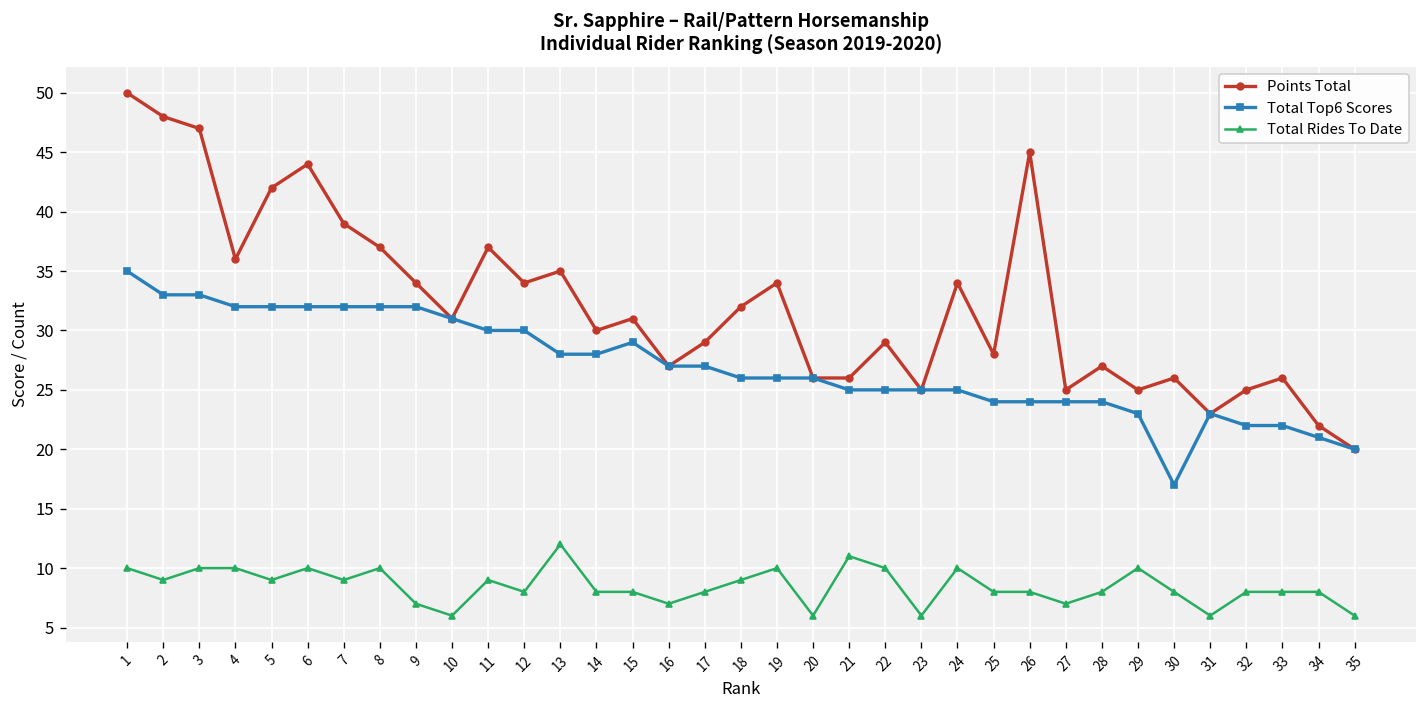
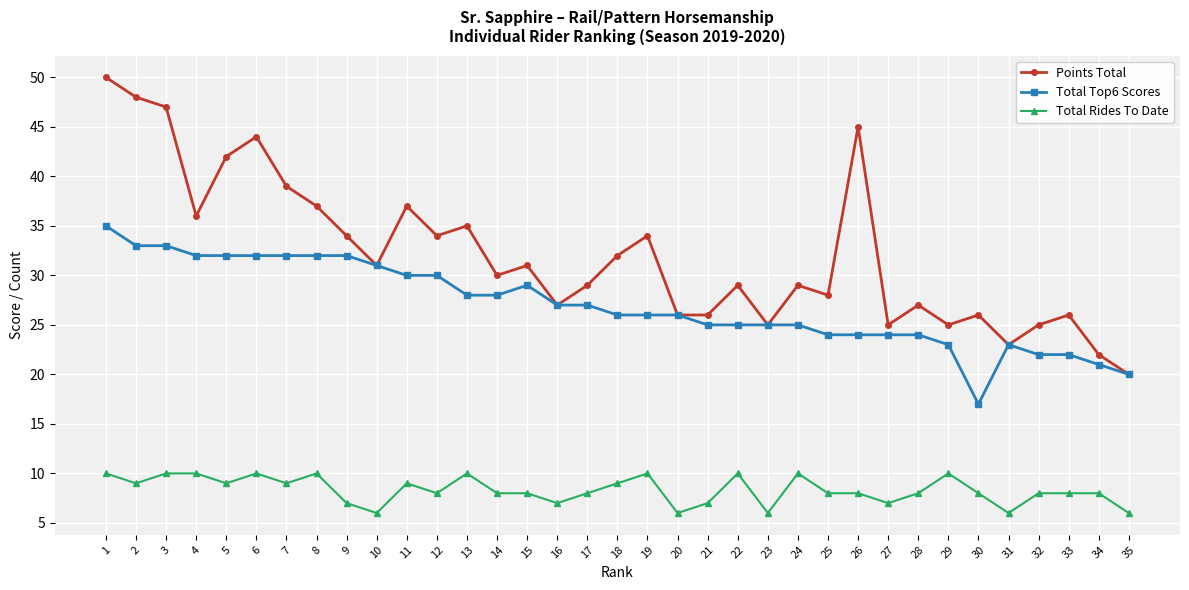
Total Rides To Date, 13: 12 -> 10
Total Rides To Date, 21: 11 -> 7
Points Total, 24: 34 -> 29
